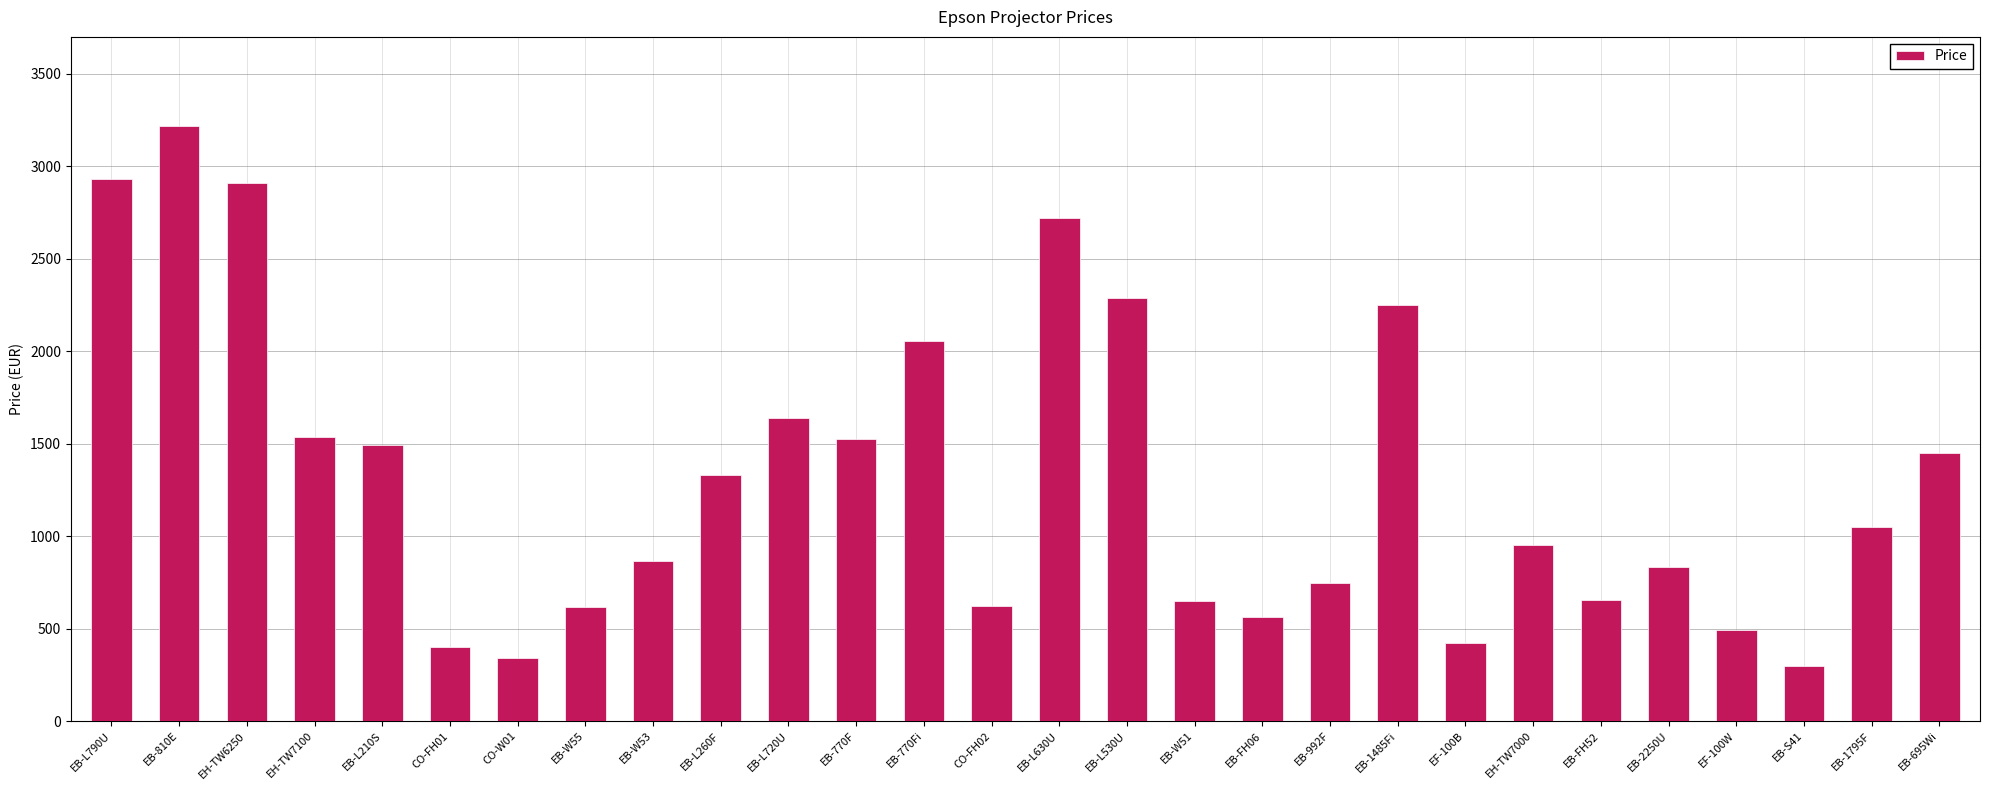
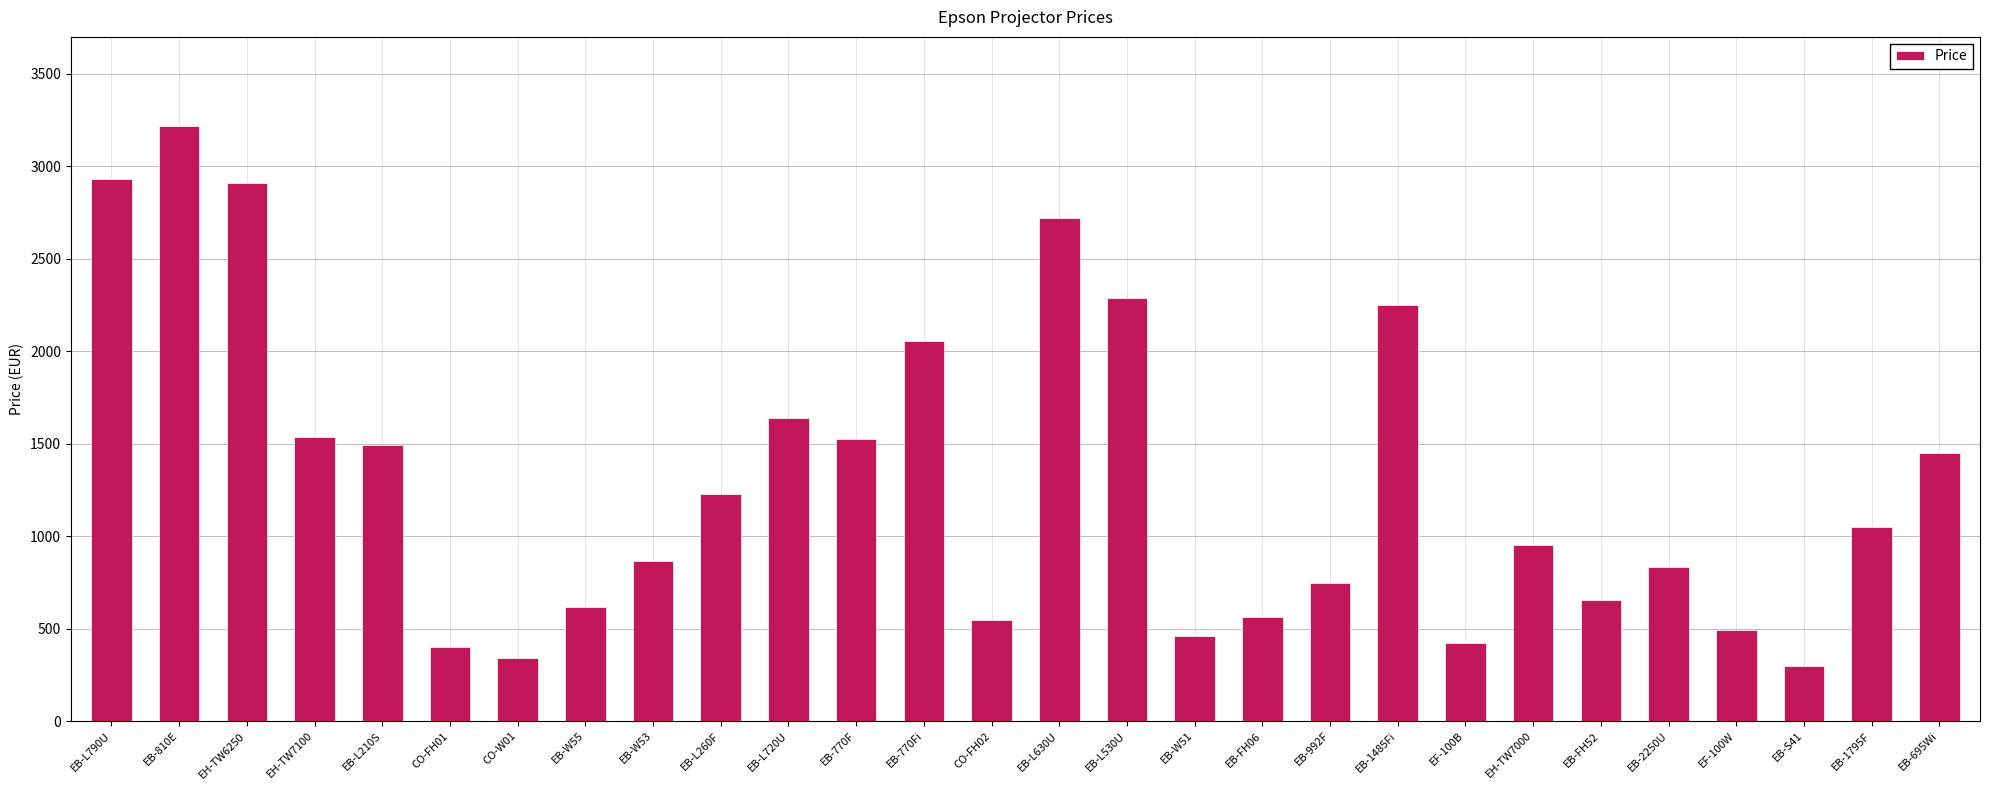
EB-L260F: 1330 -> 1230
CO-FH02: 620 -> 550
EB-W51: 650 -> 460
